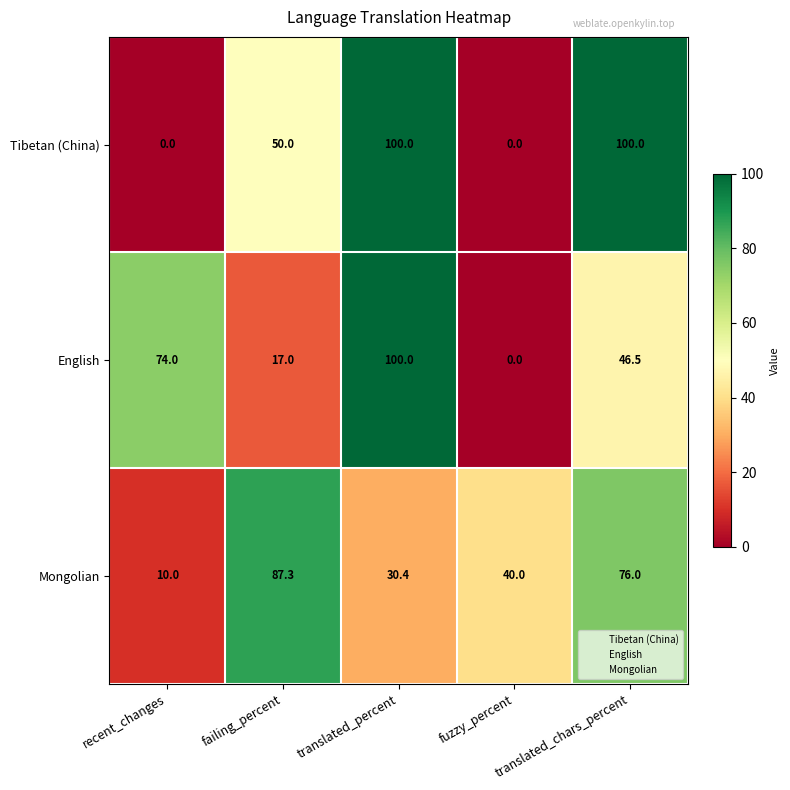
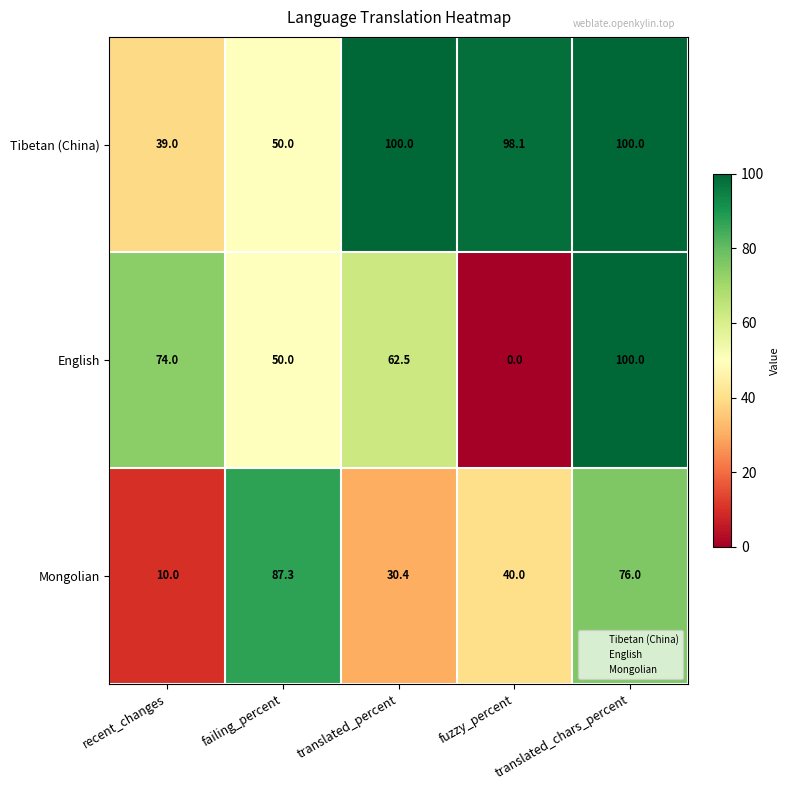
Tibetan (China), recent_changes: 0.0 -> 39.0
Tibetan (China), fuzzy_percent: 0.0 -> 98.1
English, failing_percent: 17.0 -> 50.0
English, translated_percent: 100.0 -> 62.5
English, translated_chars_percent: 46.5 -> 100.0
